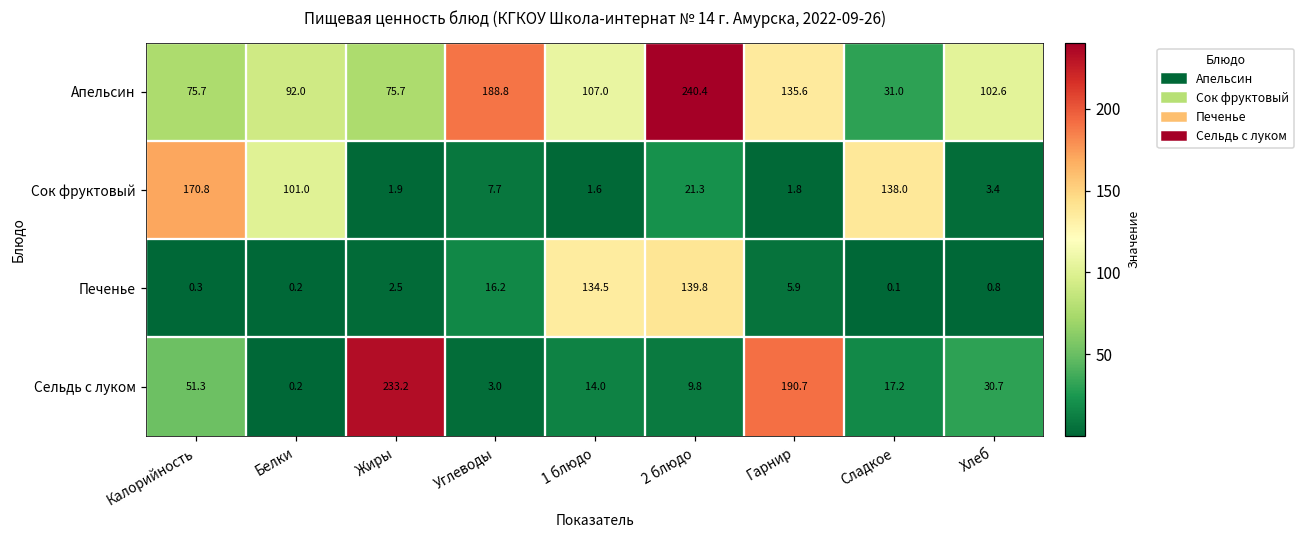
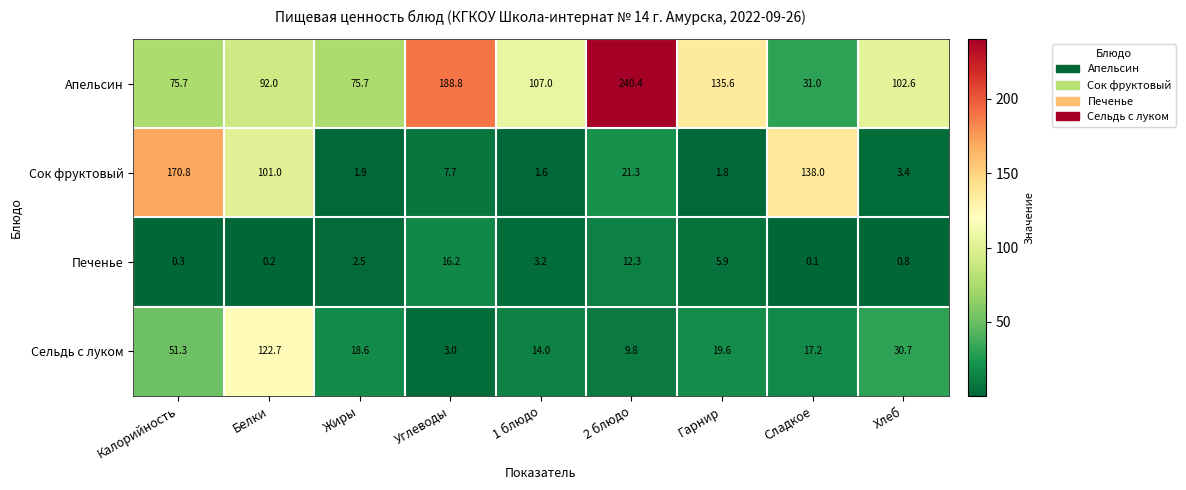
Печенье, 1 блюдо: 134.5 -> 3.2
Печенье, 2 блюдо: 139.8 -> 12.3
Сельдь с луком, Белки: 0.2 -> 122.7
Сельдь с луком, Жиры: 233.2 -> 18.6
Сельдь с луком, Гарнир: 190.7 -> 19.6
